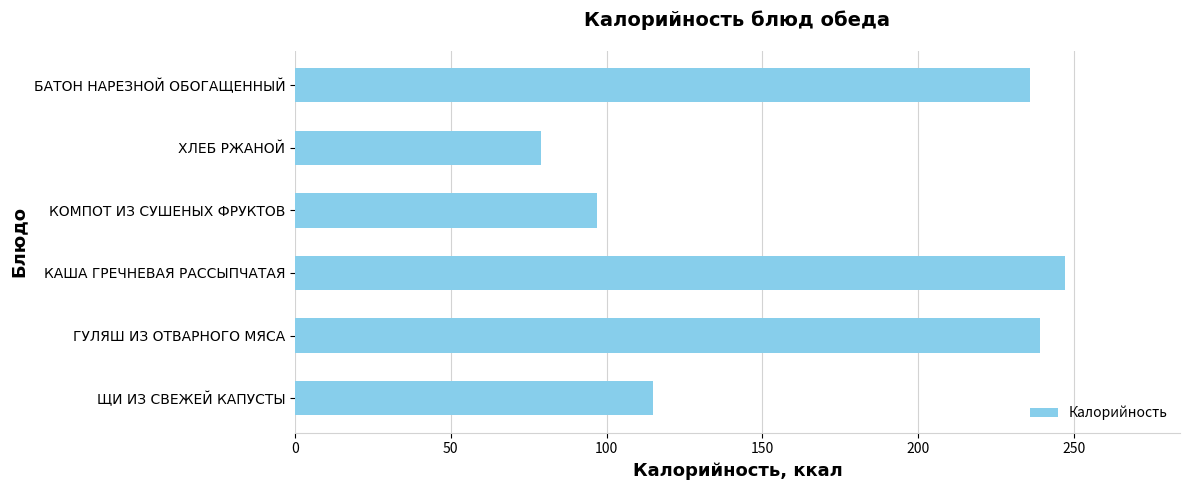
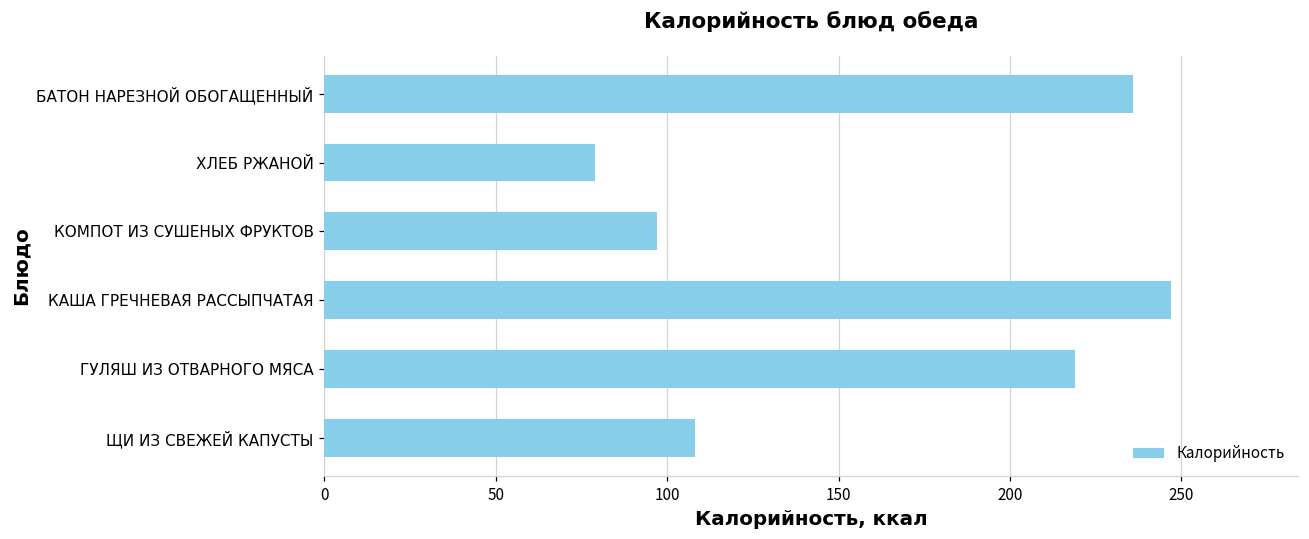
ГУЛЯШ ИЗ ОТВАРНОГО МЯСА: 239 -> 219
ЩИ ИЗ СВЕЖЕЙ КАПУСТЫ: 115 -> 108
